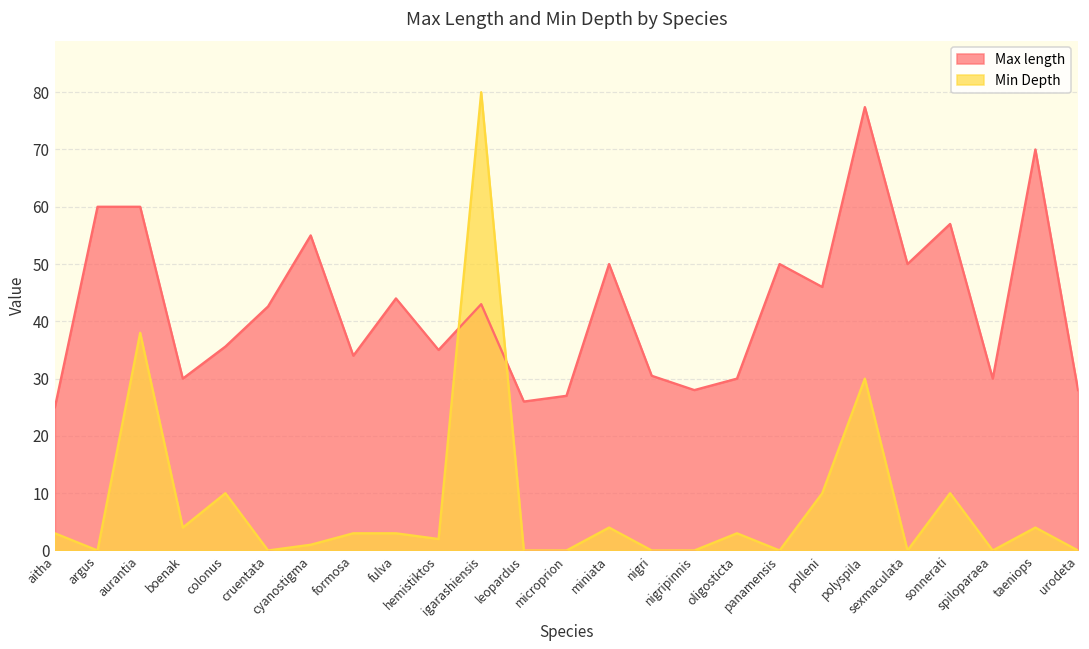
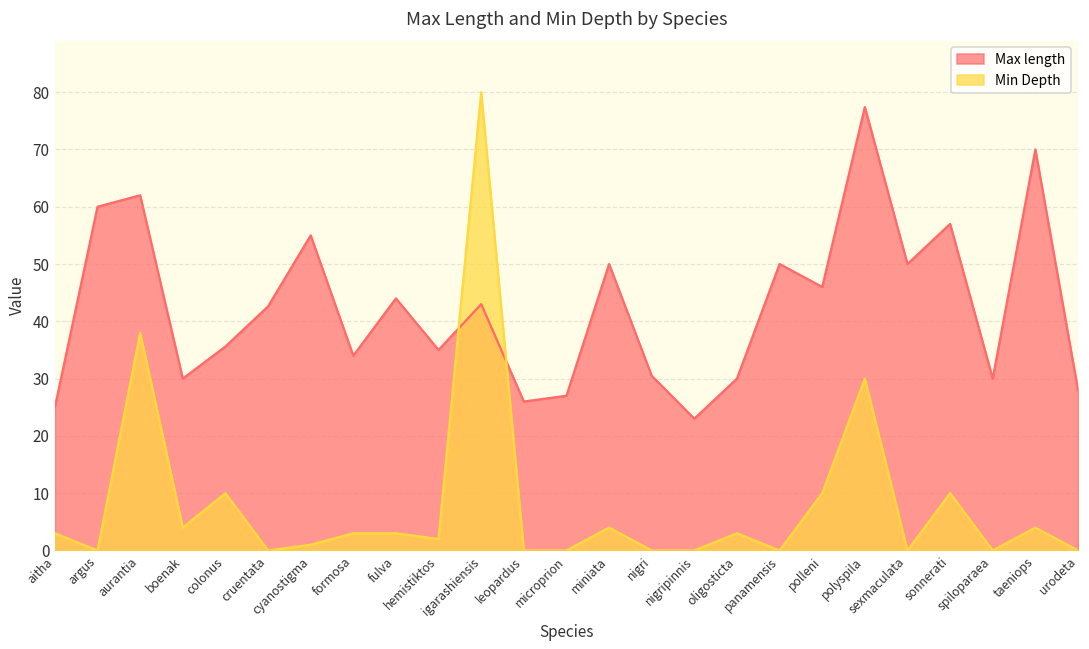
Max length, aurantia: 60 -> 62
Max length, nigripinnis: 28 -> 23
